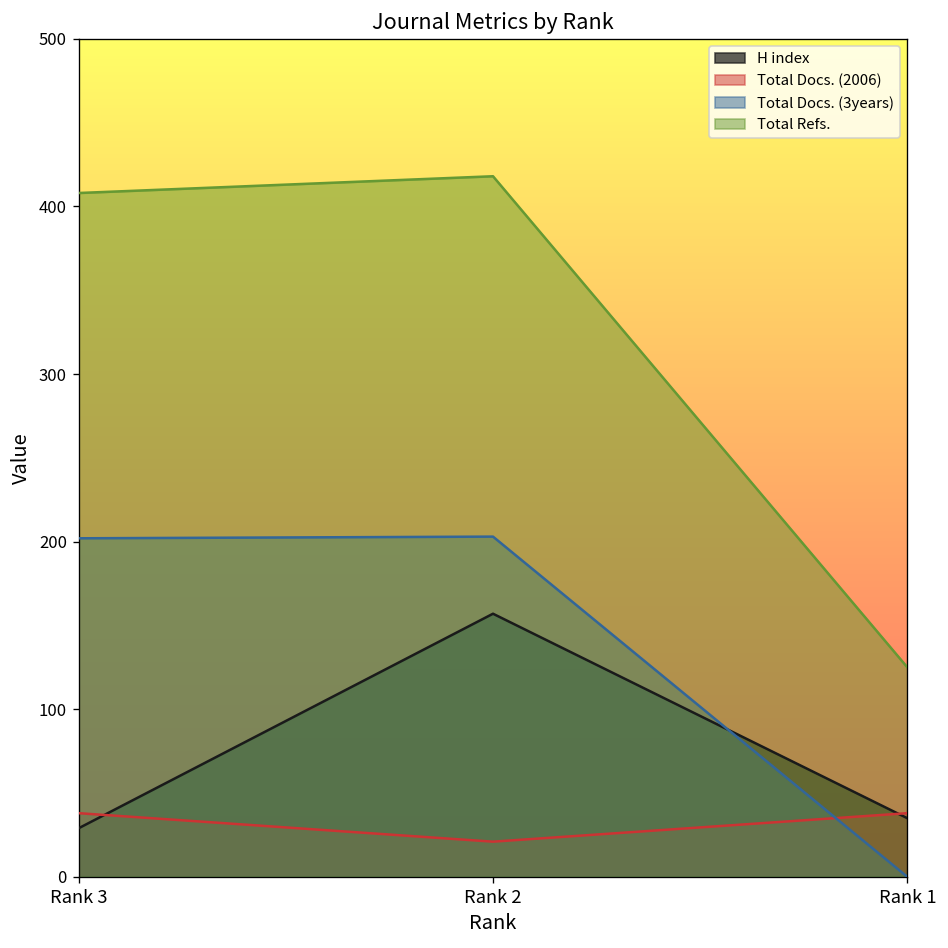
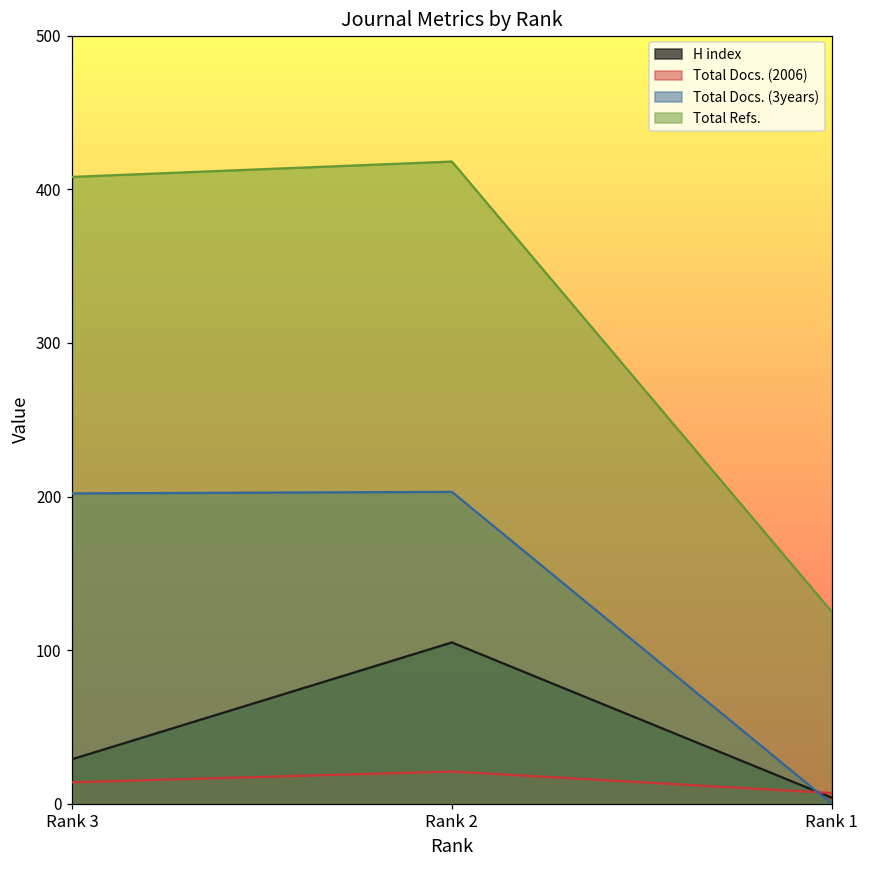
Total Docs. (2006), Rank 3: 38 -> 14
H index, Rank 2: 157 -> 105
H index, Rank 1: 35 -> 4
Total Docs. (2006), Rank 1: 38 -> 7
